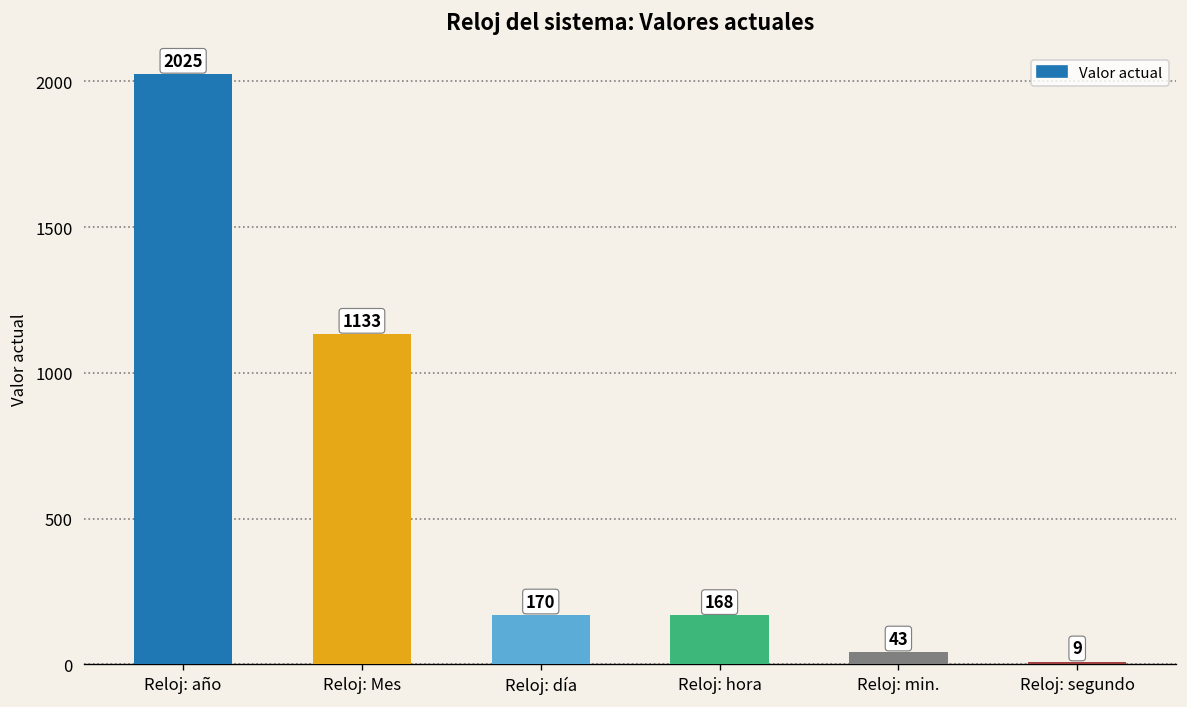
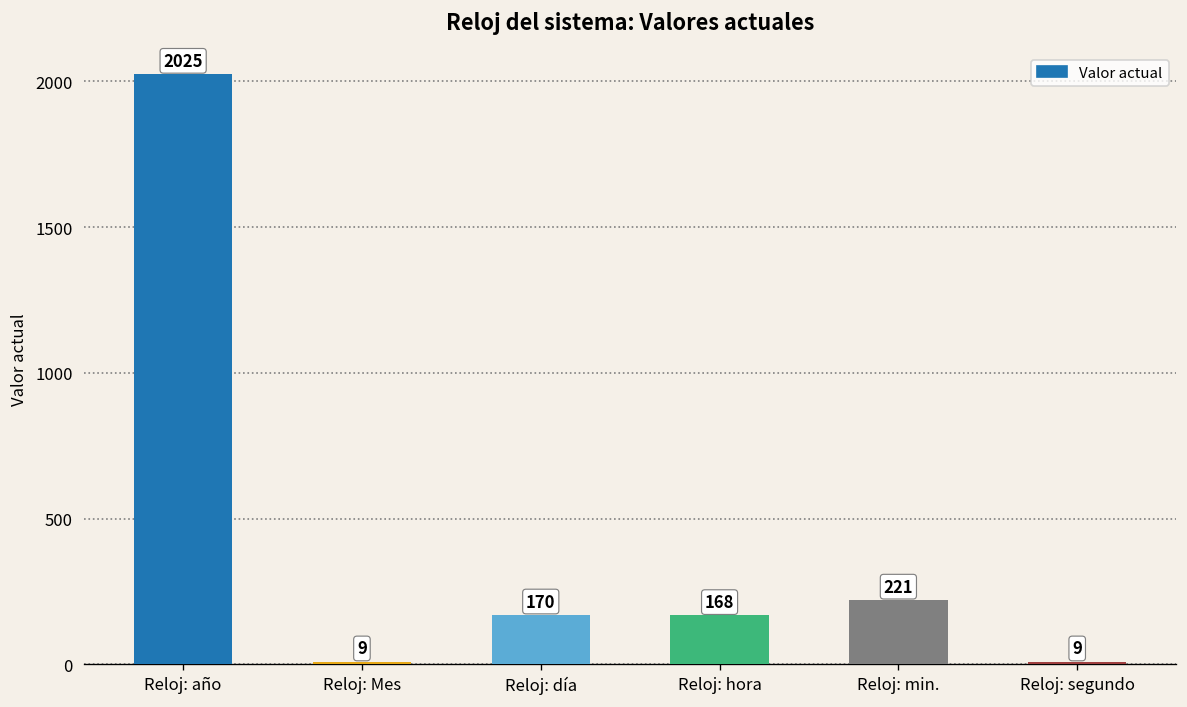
Reloj: Mes: 1133 -> 9
Reloj: min.: 43 -> 221
